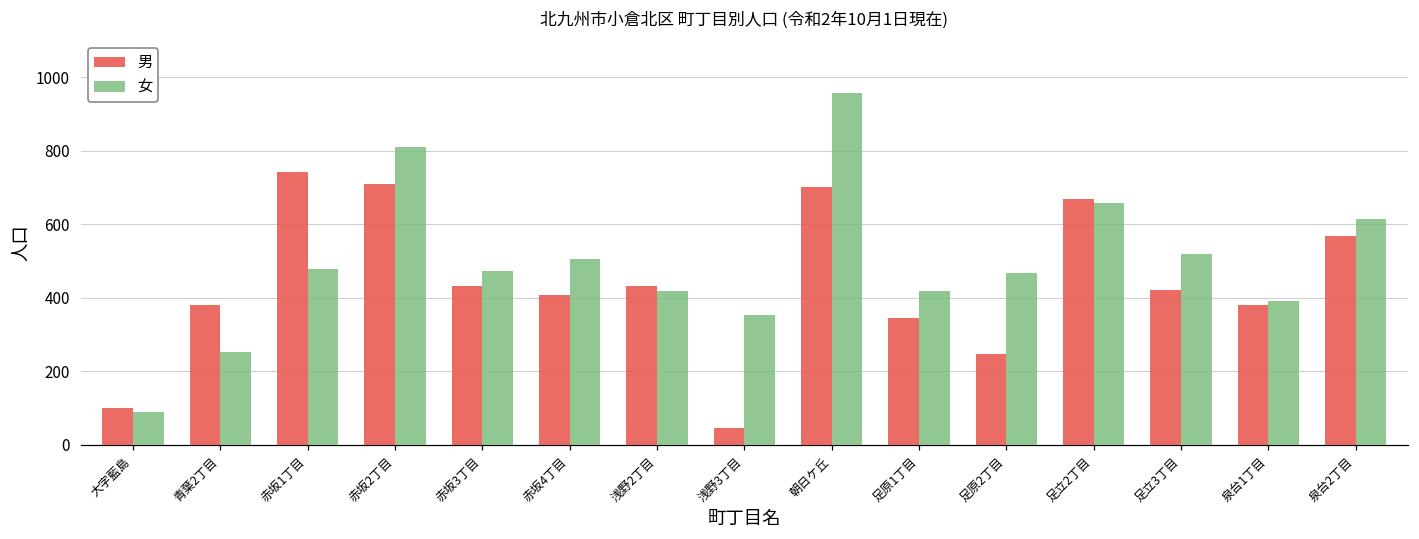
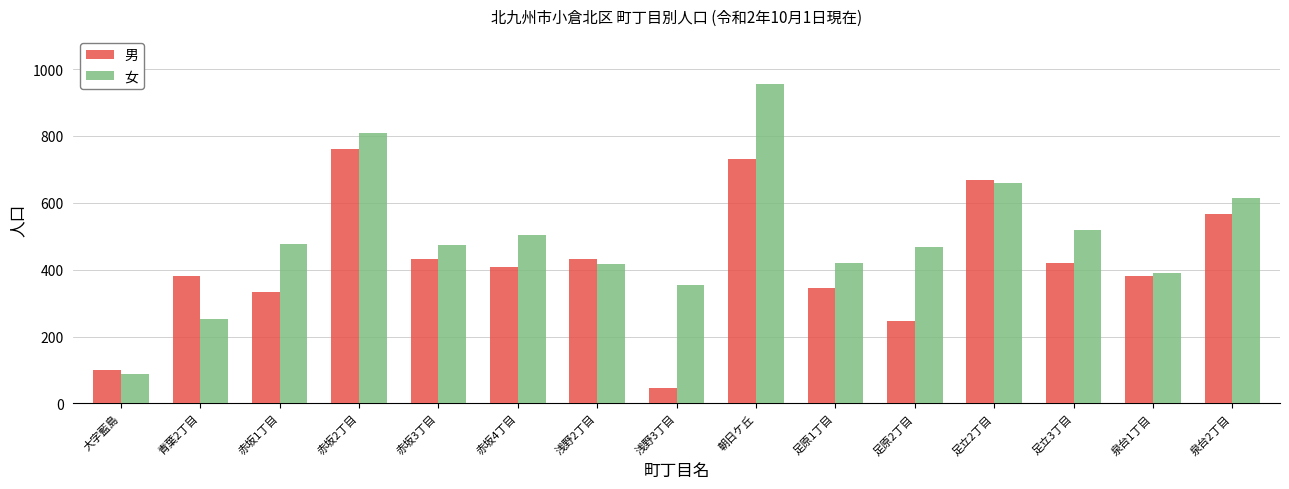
男, 赤坂1丁目: 740 -> 330
男, 赤坂2丁目: 710 -> 760
男, 朝日ケ丘: 700 -> 730
